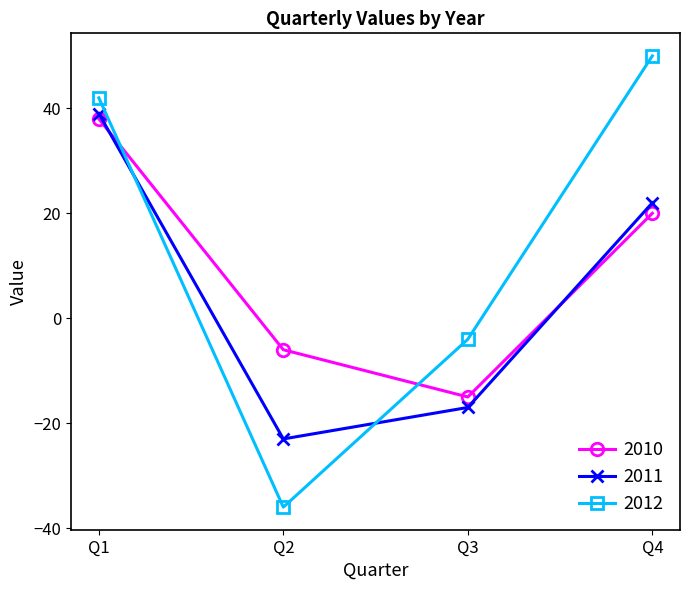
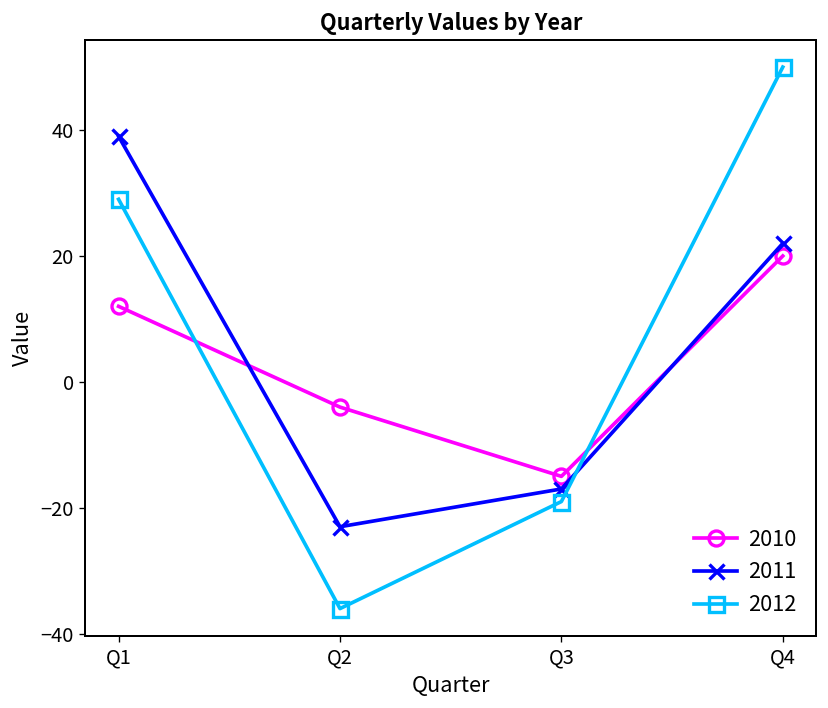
2010, Q1: 38 -> 12
2012, Q1: 42 -> 29
2010, Q2: -6 -> -4
2012, Q3: -4 -> -19
